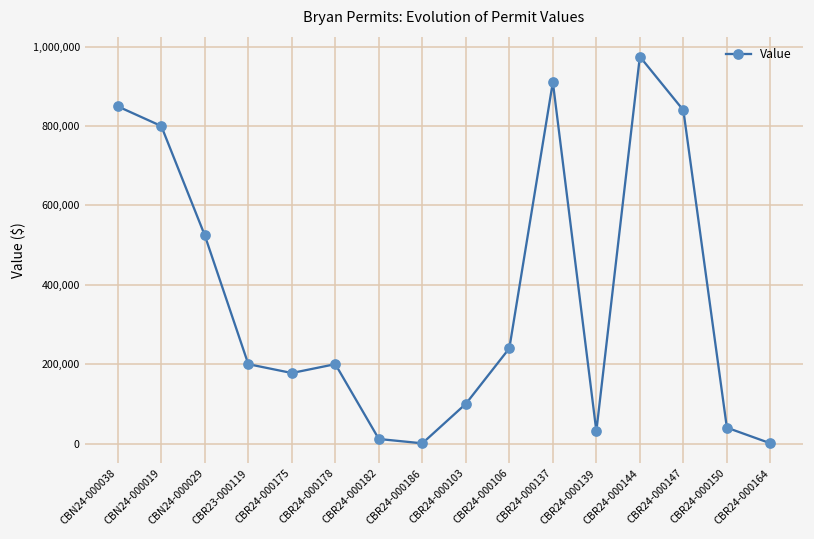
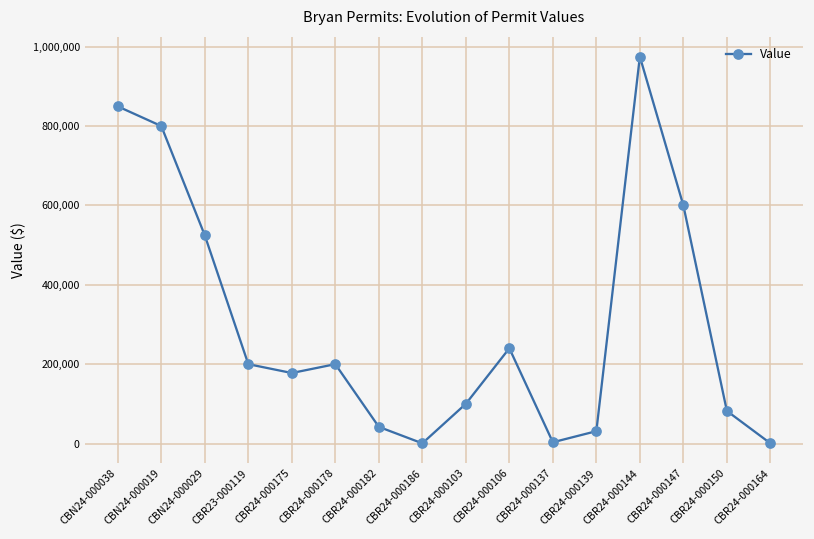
CBR24-000182: 10,000 -> 40,000
CBR24-000137: 910,000 -> 0
CBR24-000147: 840,000 -> 600,000
CBR24-000150: 40,000 -> 80,000
